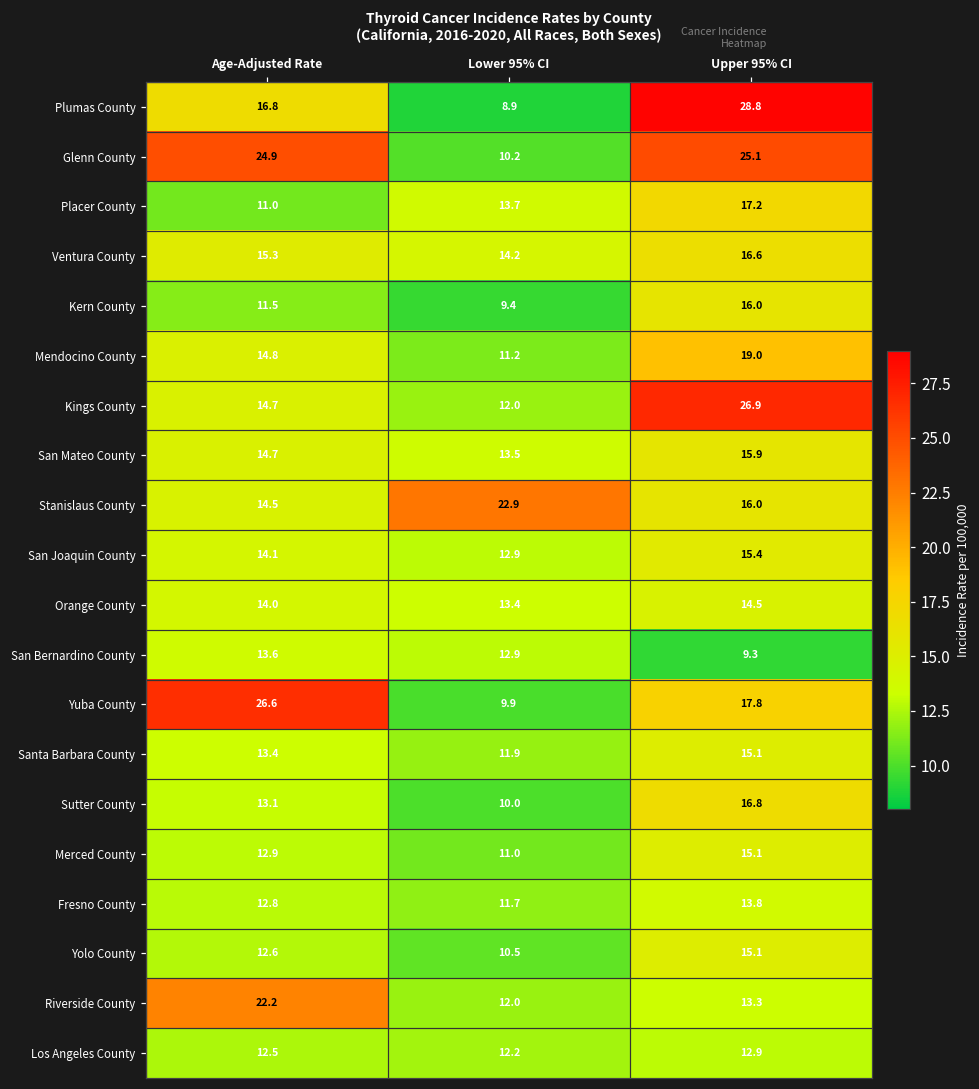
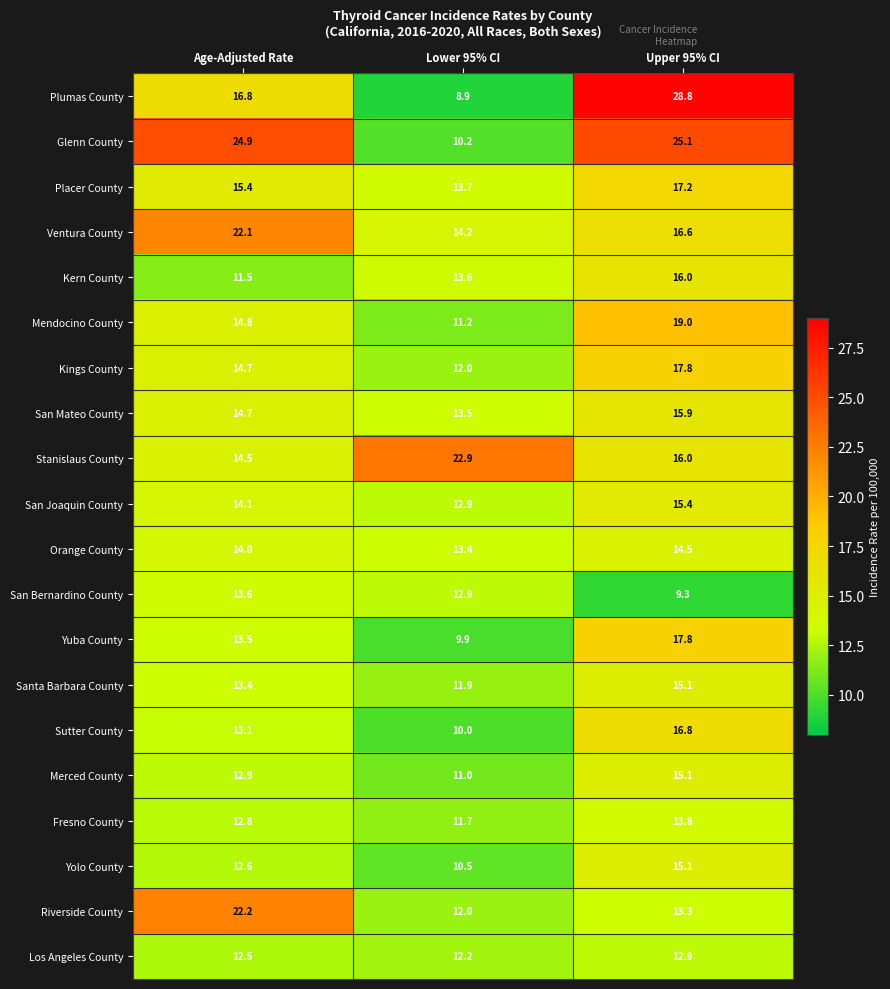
Placer County, Age-Adjusted Rate: 11.0 -> 15.4
Ventura County, Age-Adjusted Rate: 15.3 -> 22.1
Kern County, Lower 95% CI: 9.4 -> 13.6
Kings County, Upper 95% CI: 26.9 -> 17.8
Yuba County, Age-Adjusted Rate: 26.6 -> 13.5
